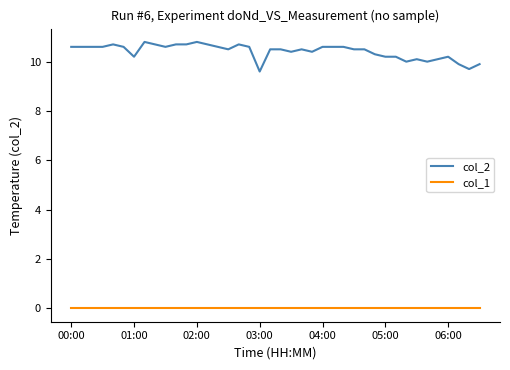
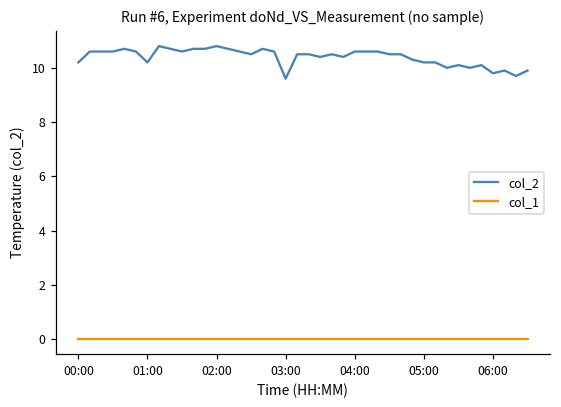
col_2, 00:00: 10.6 -> 10.2
col_2, 06:00: 10.2 -> 9.8
